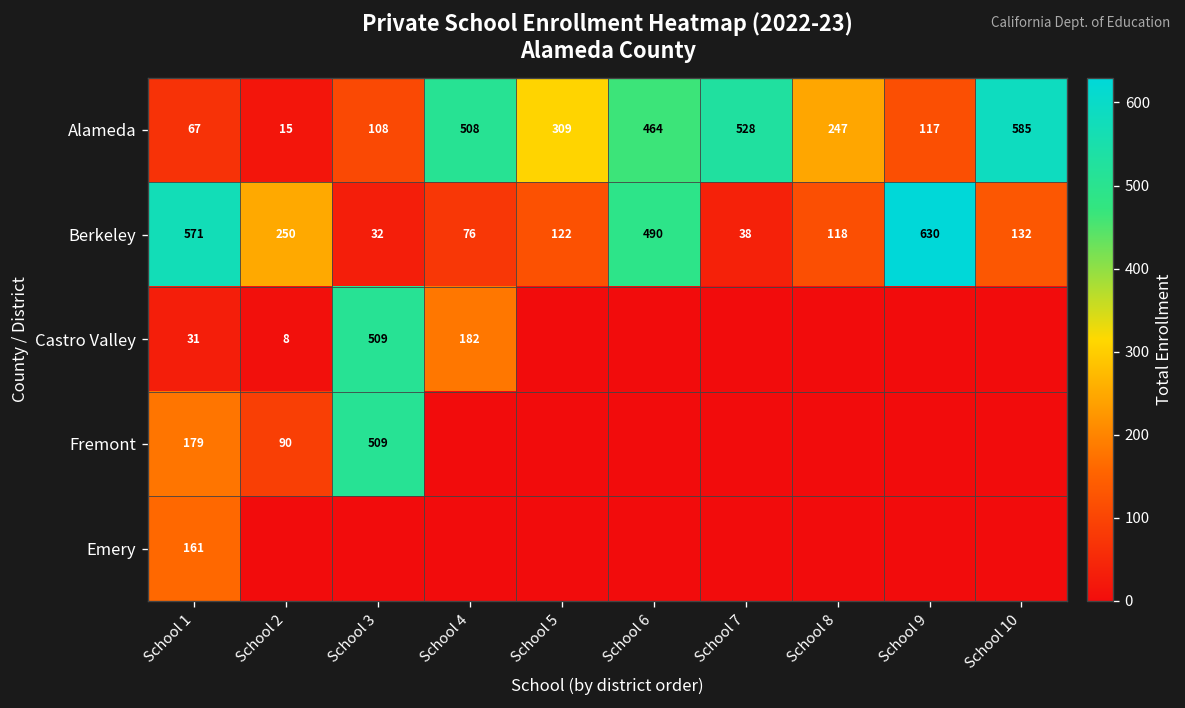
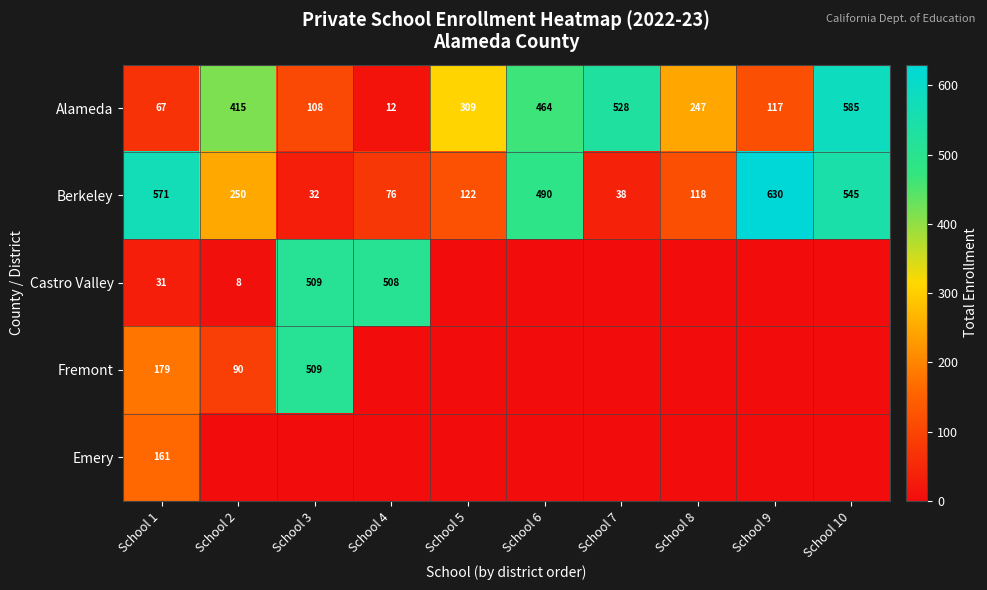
Alameda, School 2: 15 -> 415
Alameda, School 4: 508 -> 12
Berkeley, School 10: 132 -> 545
Castro Valley, School 4: 182 -> 508
